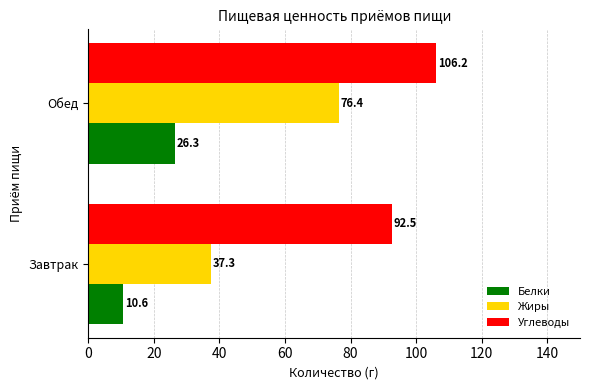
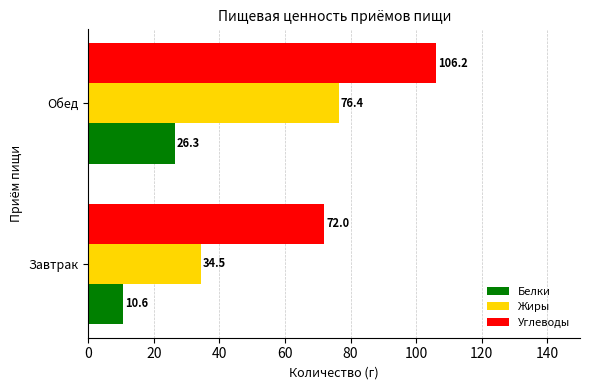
Углеводы, Завтрак: 92.5 -> 72.0
Жиры, Завтрак: 37.3 -> 34.5
